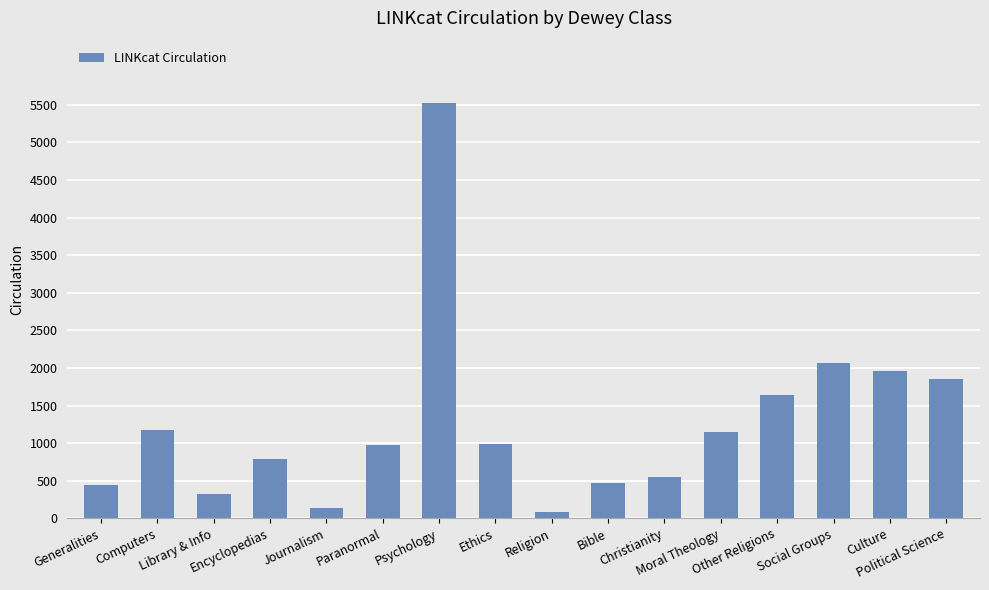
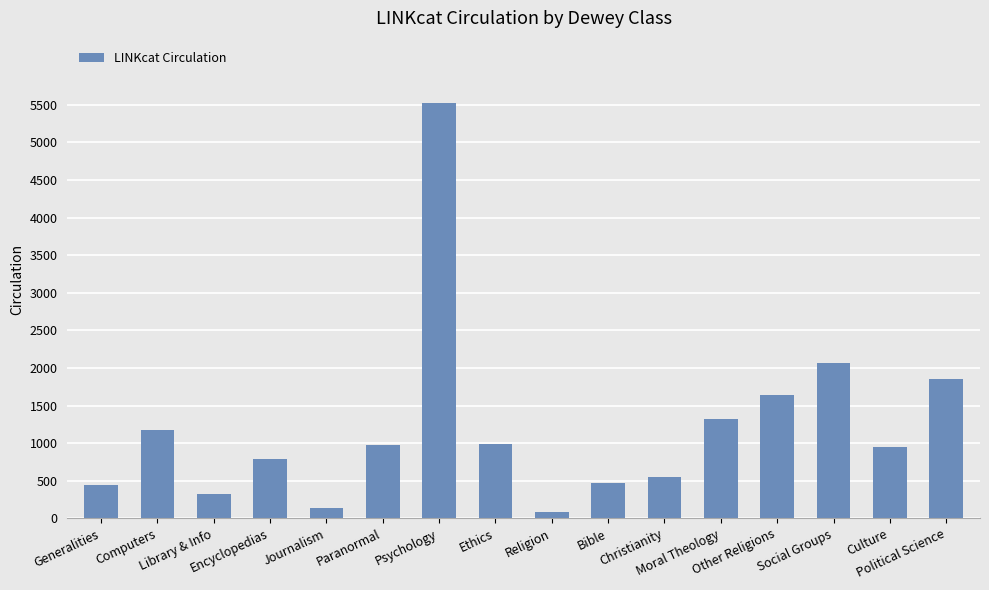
Moral Theology: 1200 -> 1300
Culture: 2000 -> 1000
